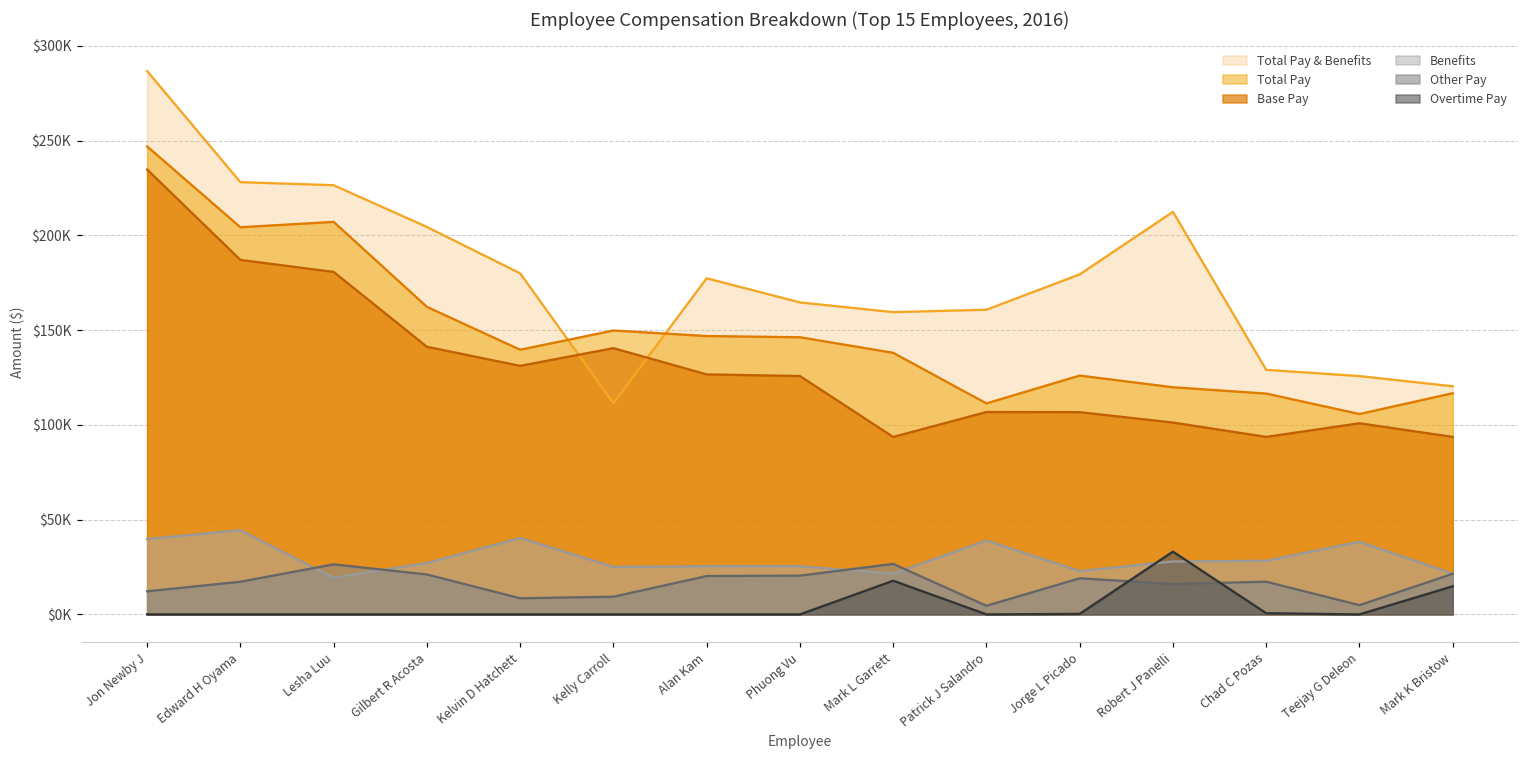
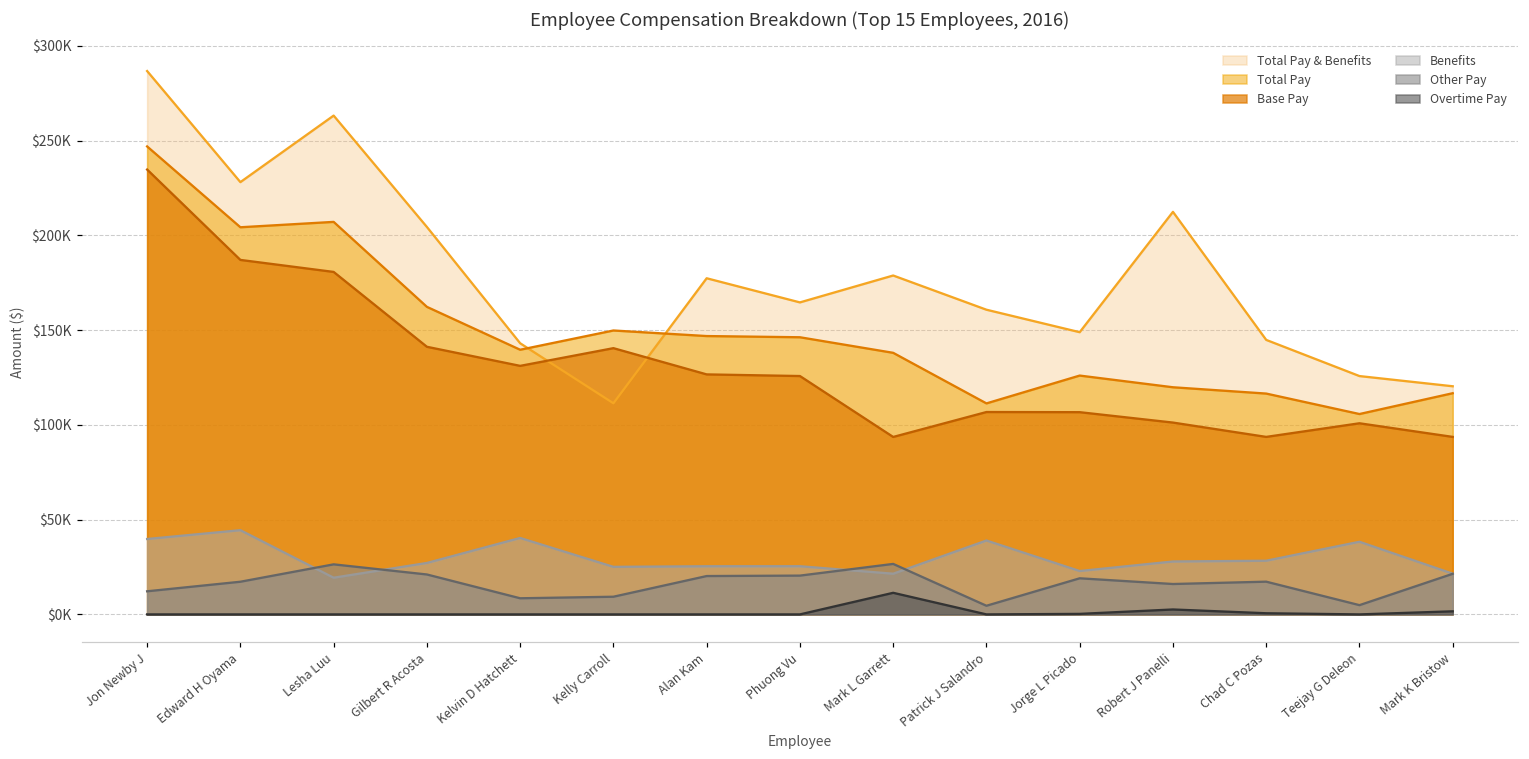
Total Pay & Benefits, Lesha Luu: $226000 -> $263000
Total Pay & Benefits, Kelvin D Hatchett: $180000 -> $143000
Total Pay & Benefits, Mark L Garrett: $159000 -> $179000
Overtime Pay, Mark L Garrett: $18000 -> $11000
Total Pay & Benefits, Jorge L Picado: $179000 -> $149000
Overtime Pay, Robert J Panelli: $33000 -> $3000
Total Pay & Benefits, Chad C Pozas: $129000 -> $145000
Overtime Pay, Mark K Bristow: $15000 -> $2000
